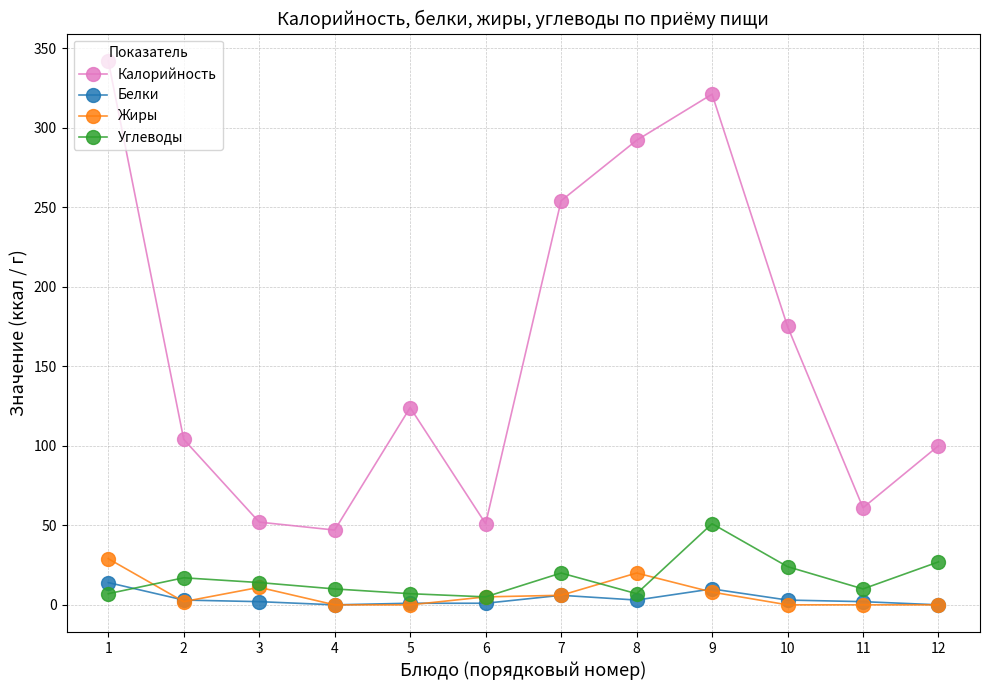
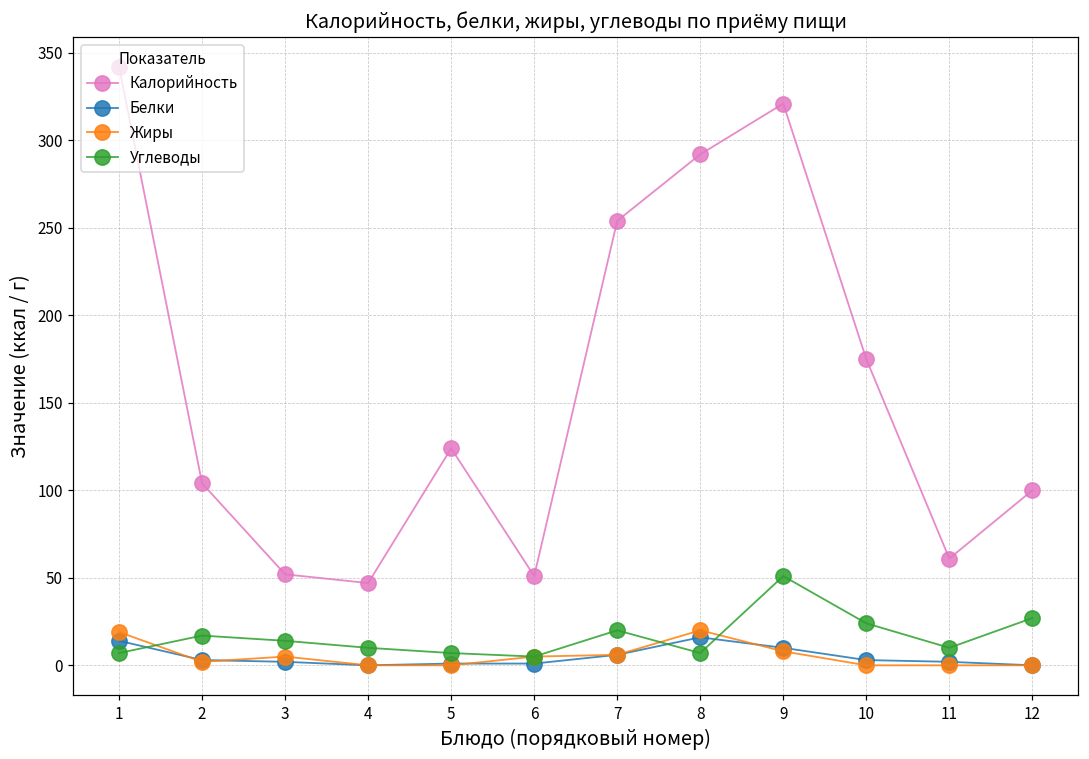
Жиры, 1: 29 -> 19
Жиры, 3: 11 -> 5
Белки, 8: 3 -> 16
